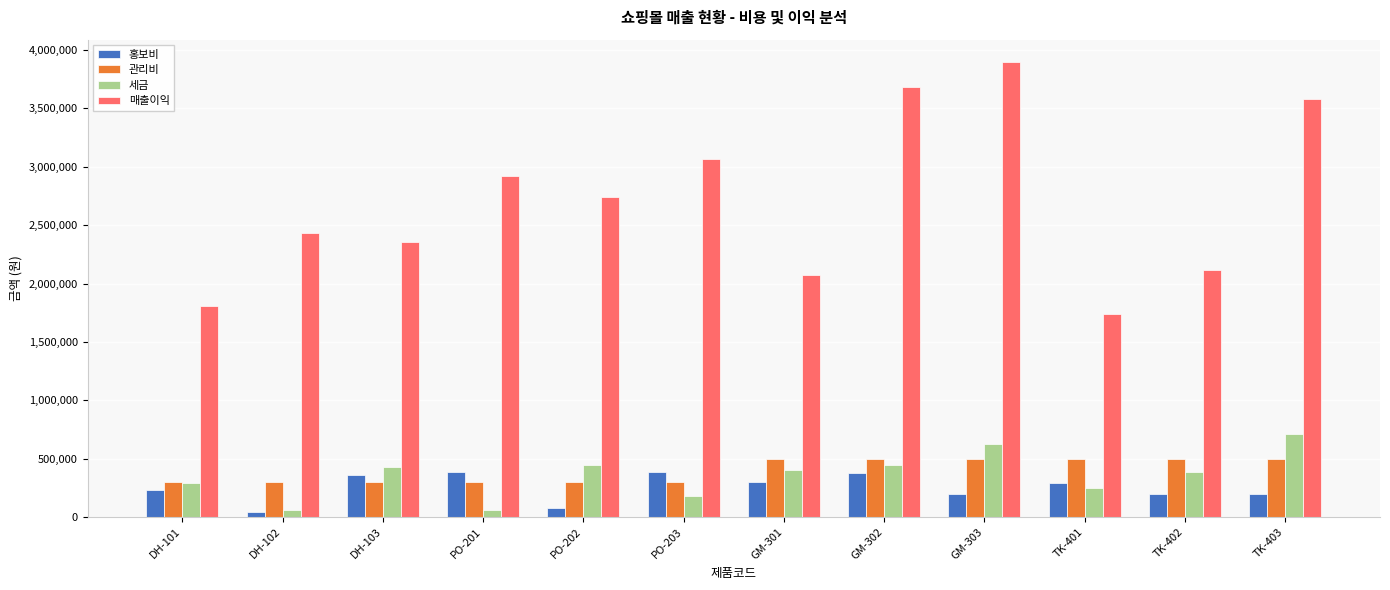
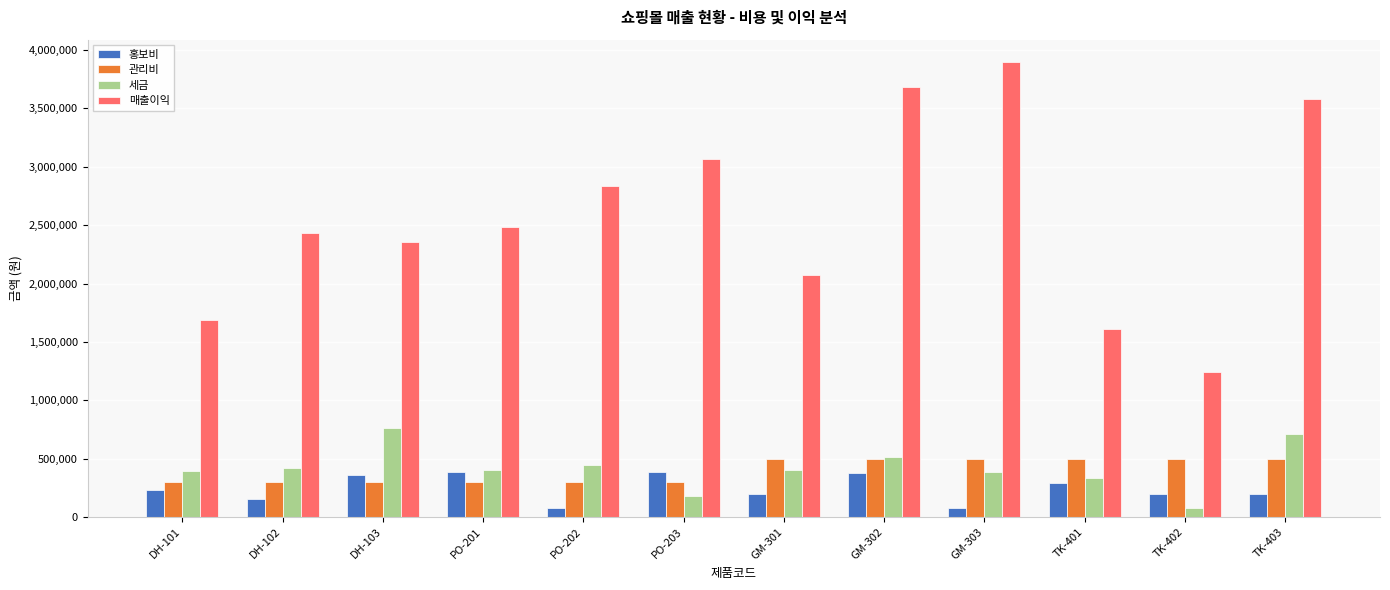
세금, DH-101: 290,000 -> 400,000
매출이익, DH-101: 1,810,000 -> 1,690,000
홍보비, DH-102: 40,000 -> 150,000
세금, DH-102: 60,000 -> 420,000
세금, DH-103: 430,000 -> 770,000
세금, PO-201: 60,000 -> 400,000
매출이익, PO-201: 2,920,000 -> 2,480,000
매출이익, PO-202: 2,740,000 -> 2,840,000
홍보비, GM-301: 300,000 -> 200,000
세금, GM-302: 440,000 -> 510,000
홍보비, GM-303: 200,000 -> 70,000
세금, GM-303: 630,000 -> 390,000
세금, TK-401: 250,000 -> 330,000
매출이익, TK-401: 1,740,000 -> 1,610,000
세금, TK-402: 380,000 -> 80,000
매출이익, TK-402: 2,120,000 -> 1,250,000
